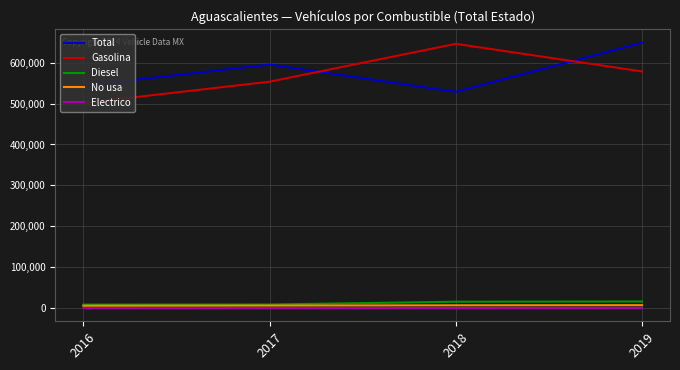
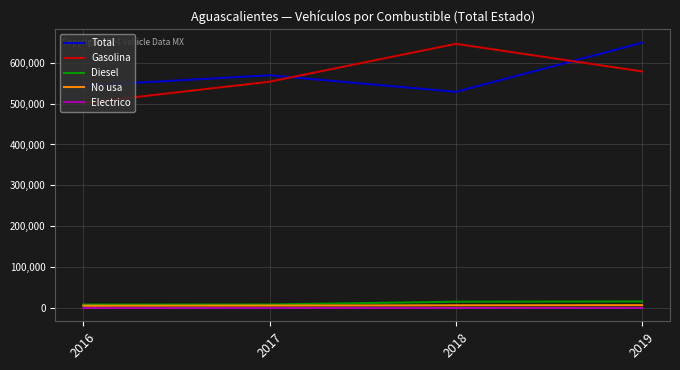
Total, 2017: 600,000 -> 570,000
